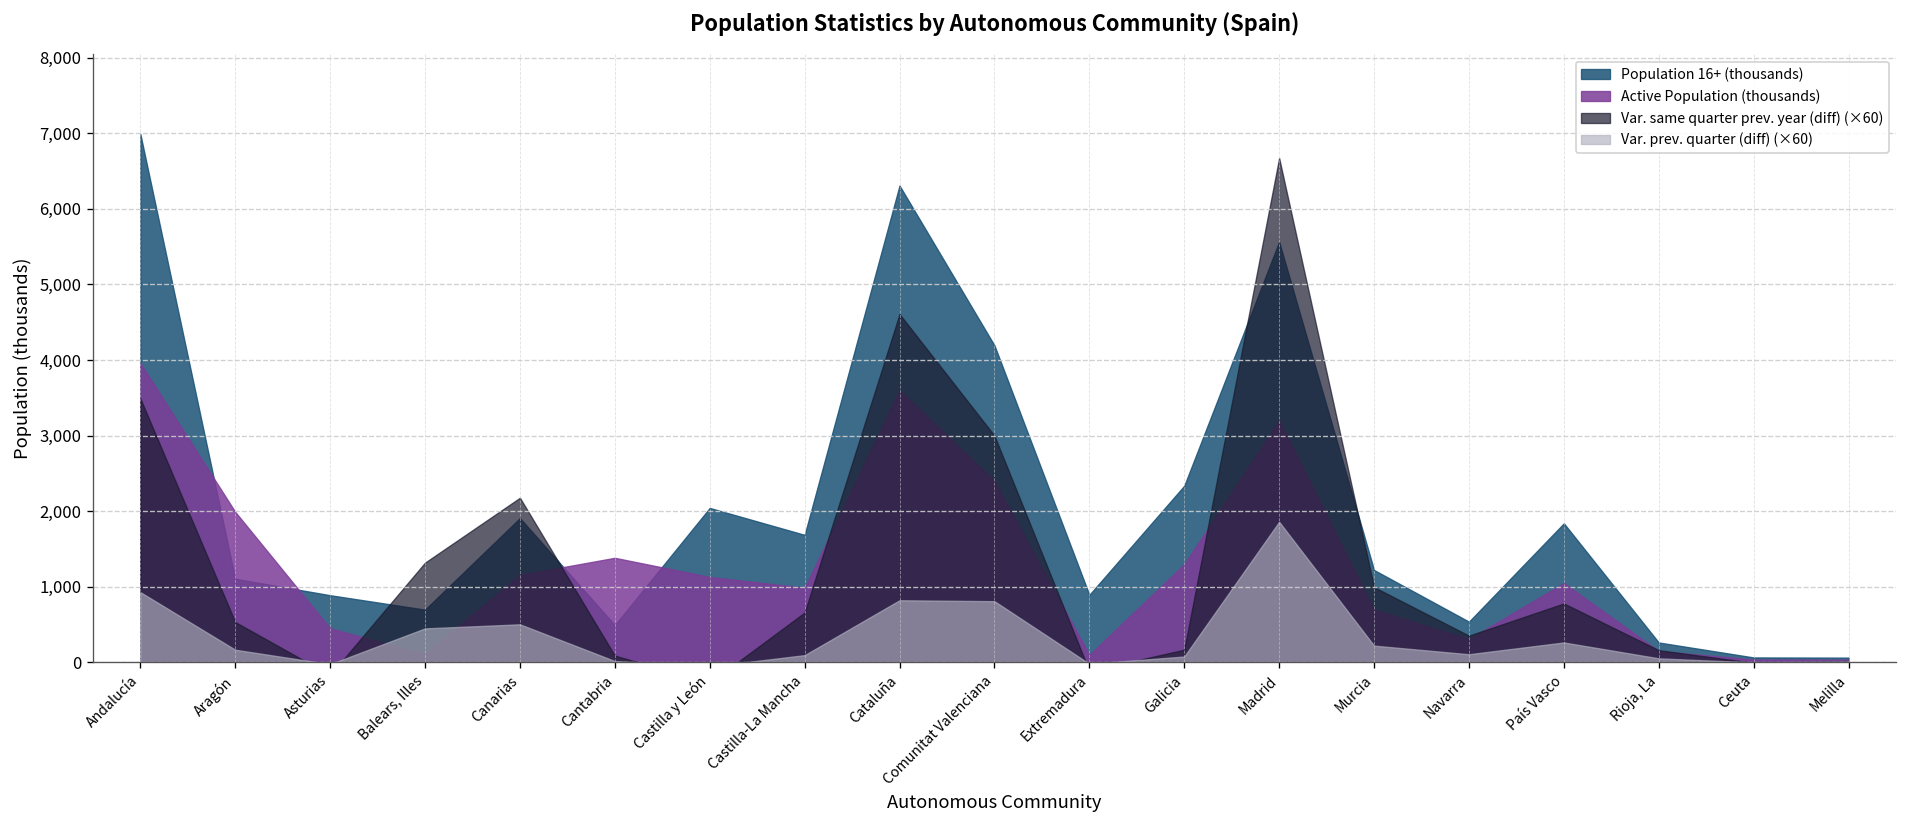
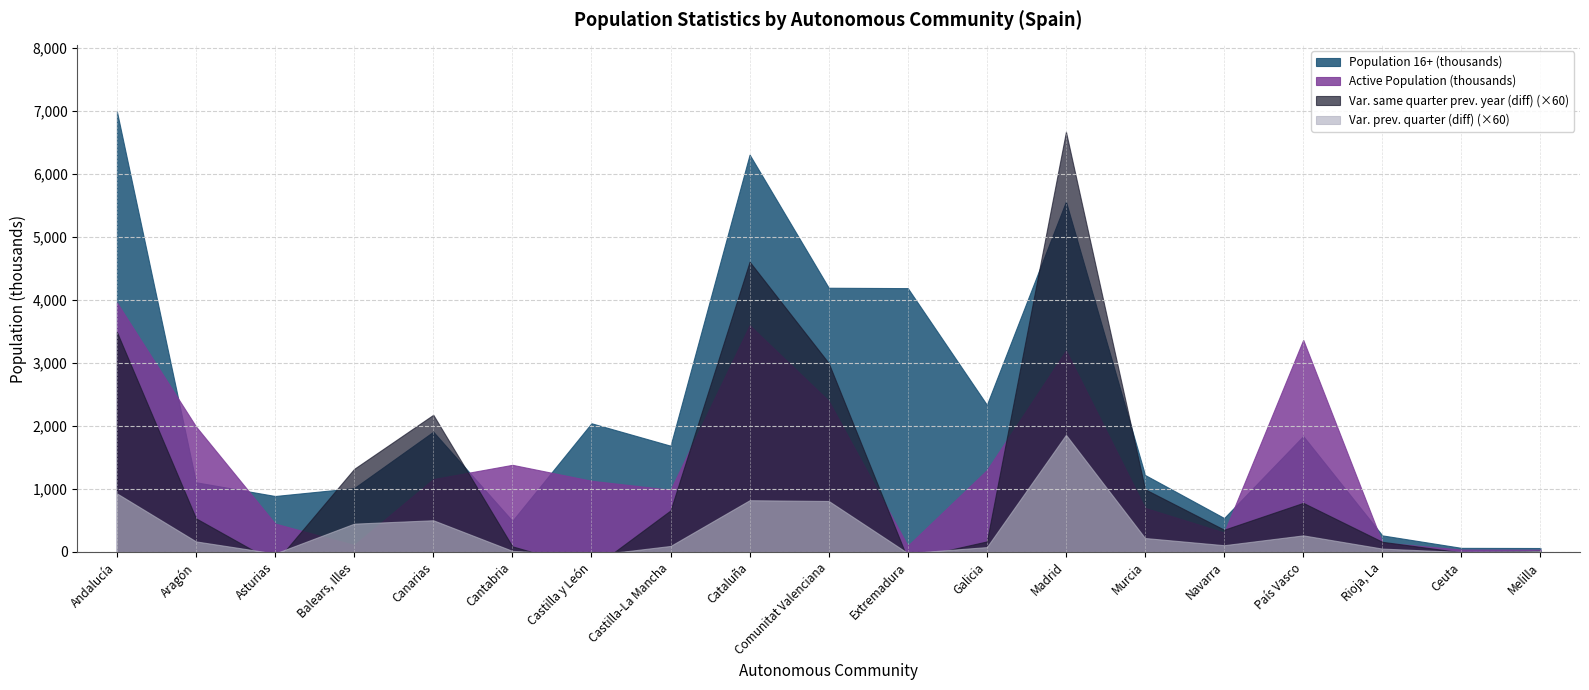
Population 16+ (thousands), Balears, Illes: 700 -> 1,000
Population 16+ (thousands), Extremadura: 900 -> 4,200
Active Population (thousands), País Vasco: 1,100 -> 3,400
